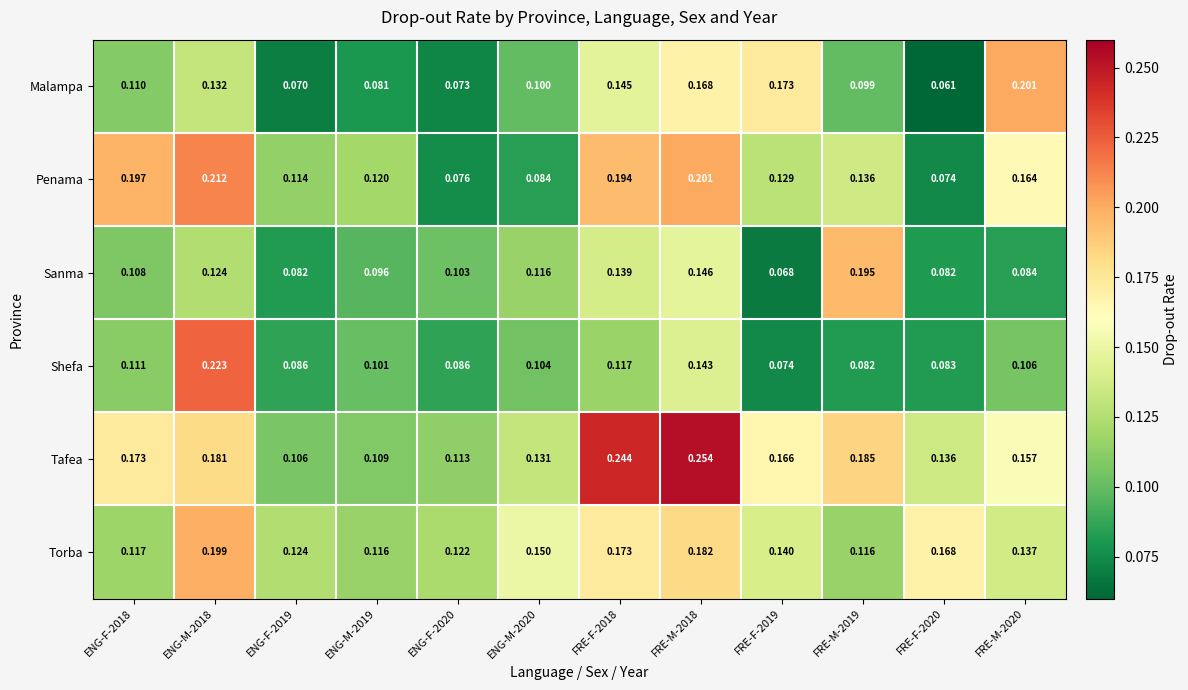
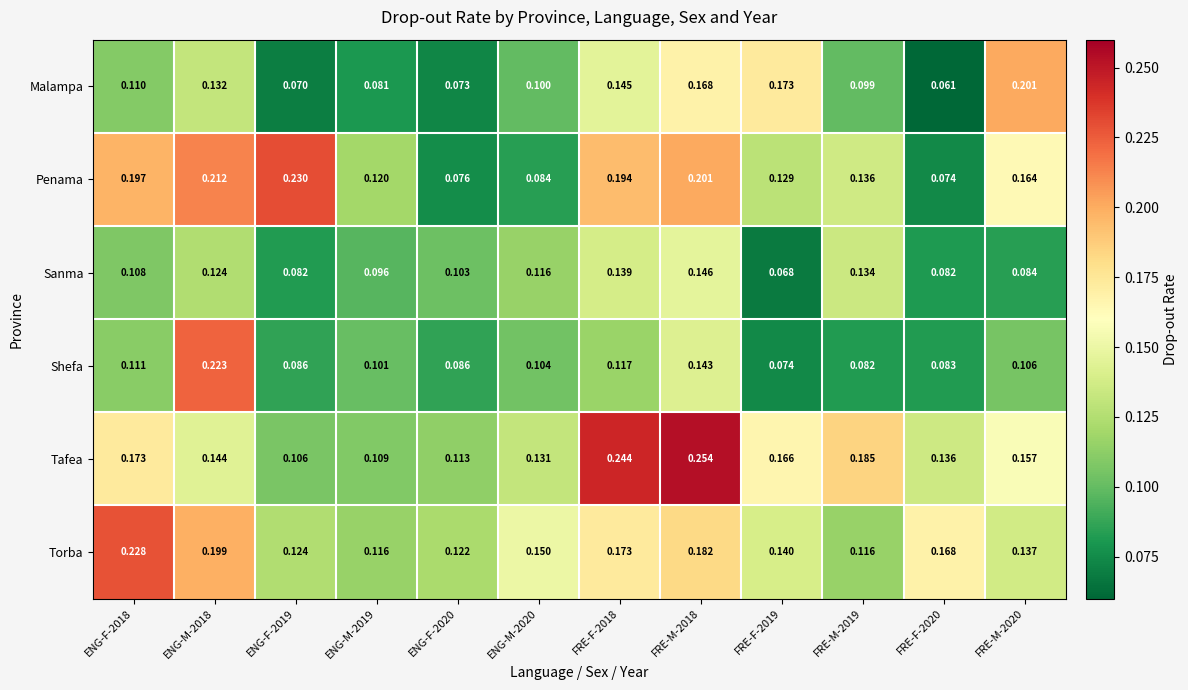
Penama, ENG-F-2019: 0.114 -> 0.230
Sanma, FRE-M-2019: 0.195 -> 0.134
Tafea, ENG-M-2018: 0.181 -> 0.144
Torba, ENG-F-2018: 0.117 -> 0.228
